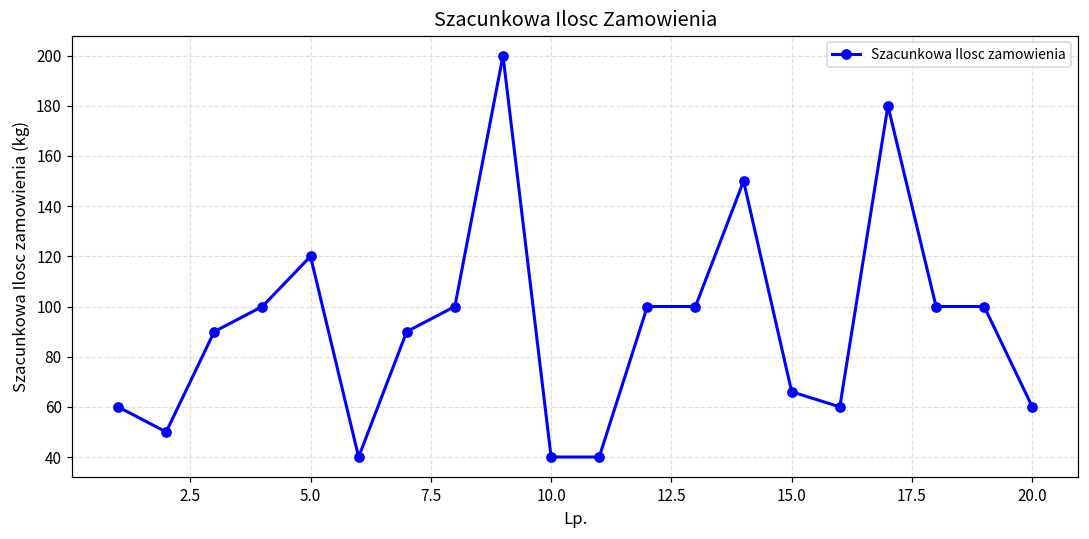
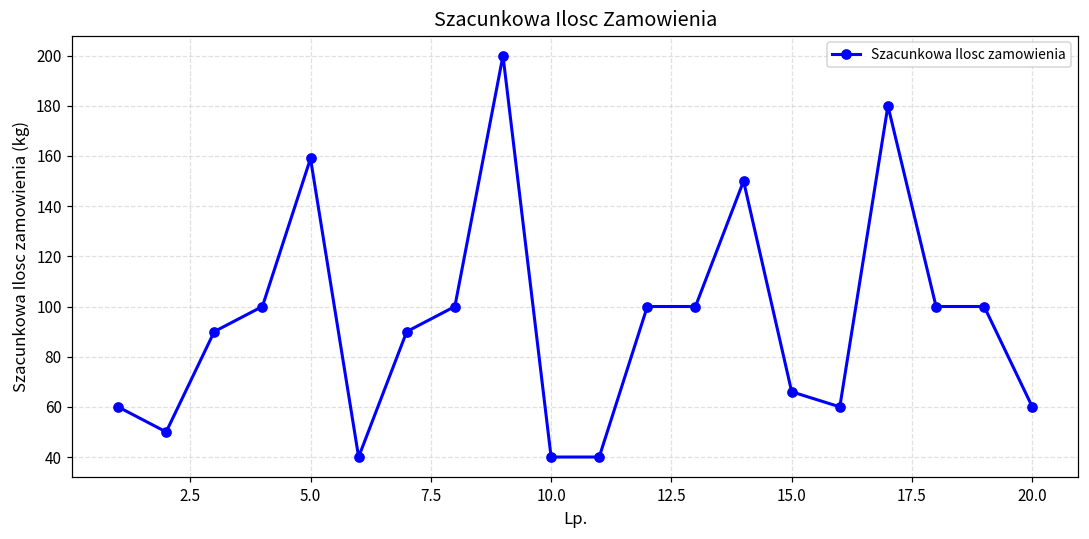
5.0: 120 -> 159
